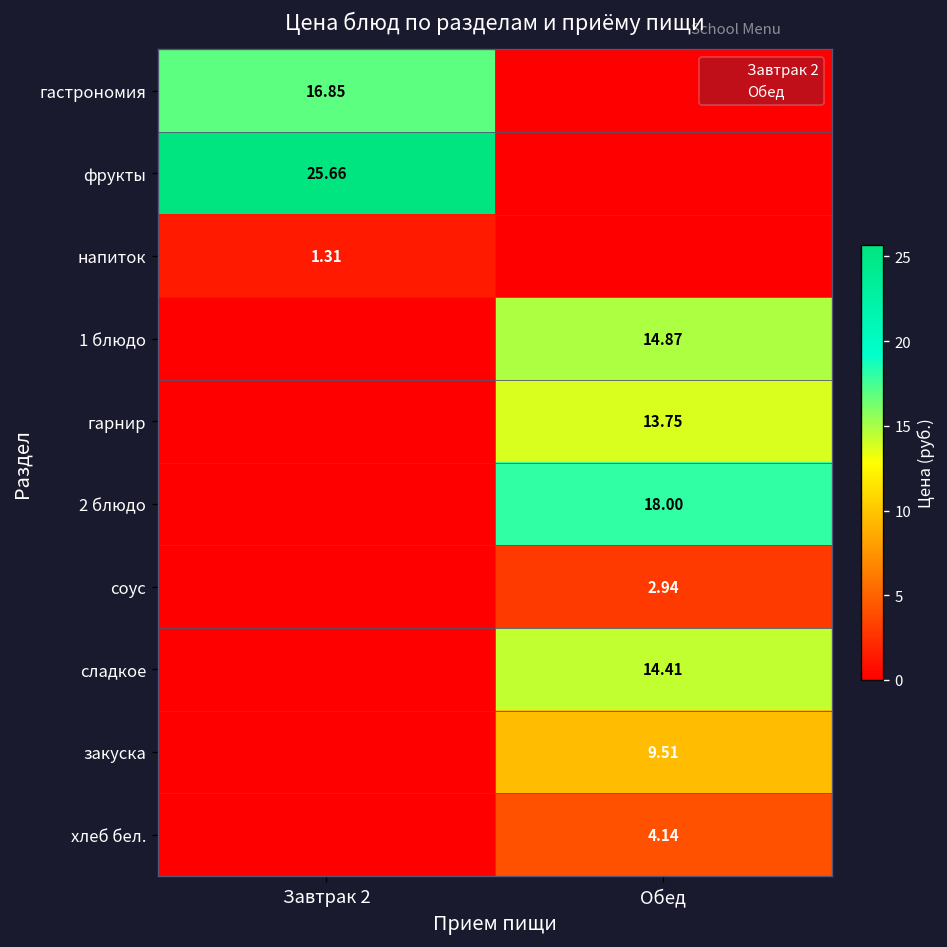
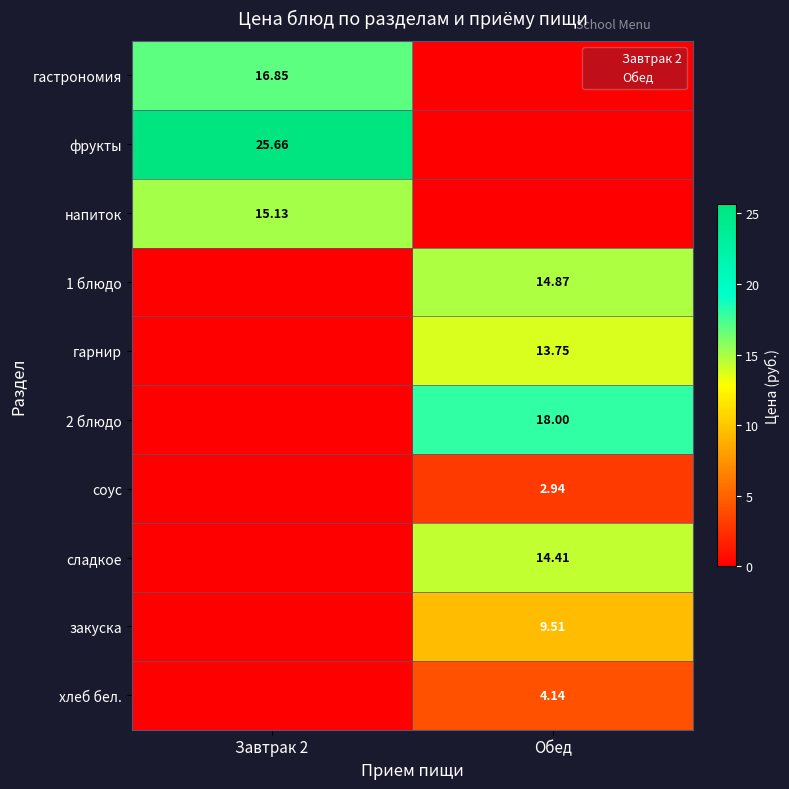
напиток, Завтрак 2: 1.31 -> 15.13
